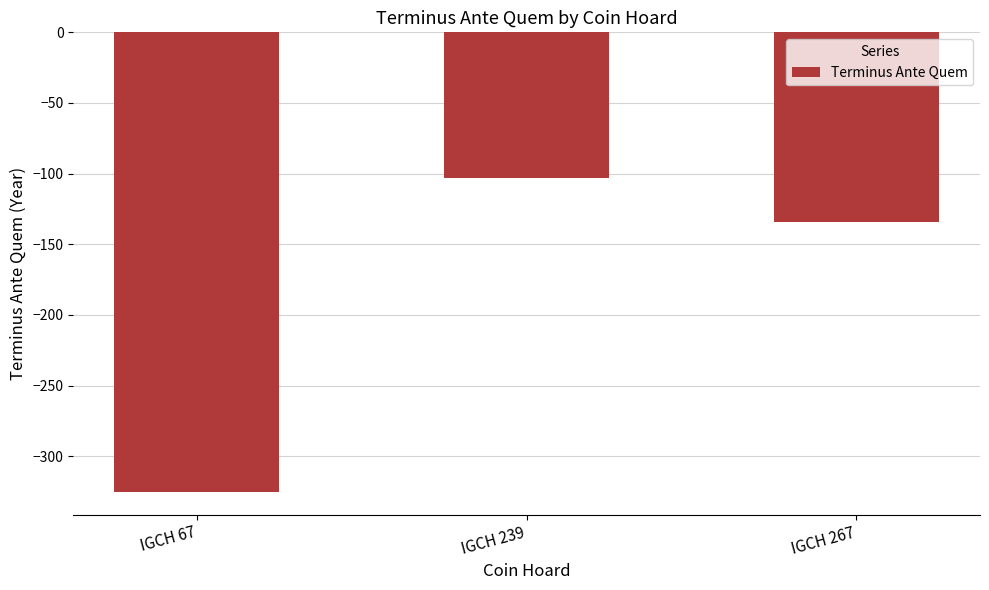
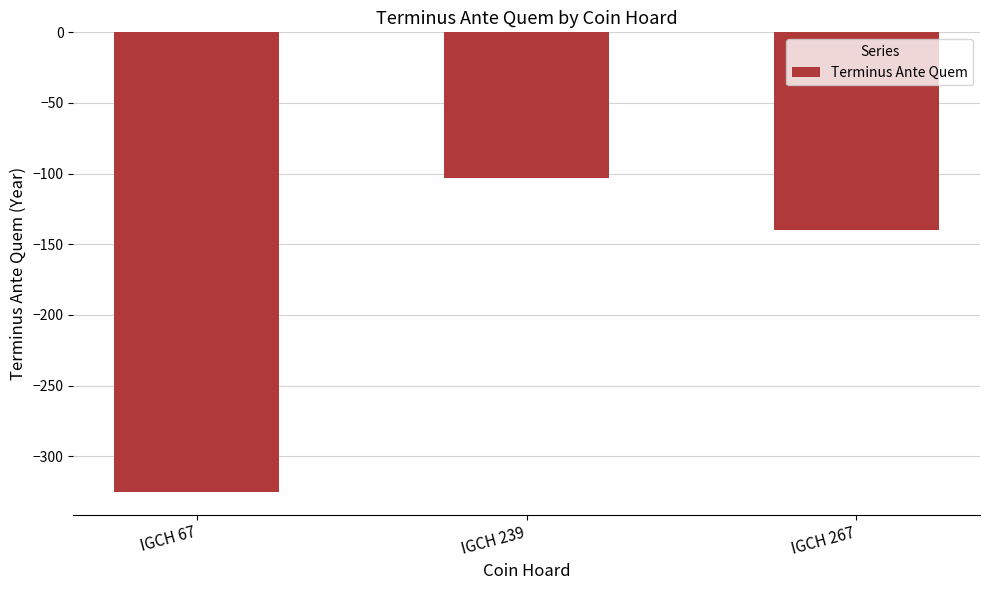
IGCH 267: -134 -> -140
